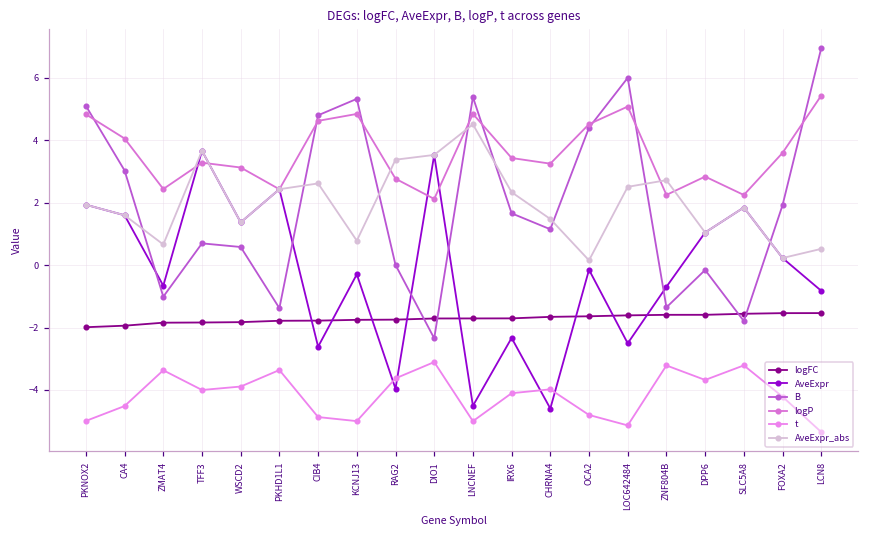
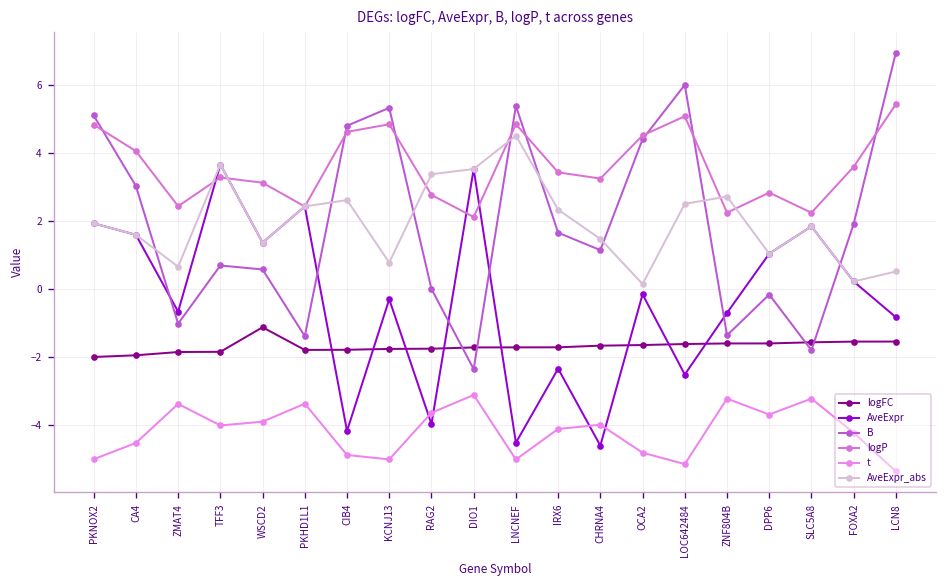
logFC, WSCD2: -1.8 -> -1.1
AveExpr, CIB4: -2.6 -> -4.2
